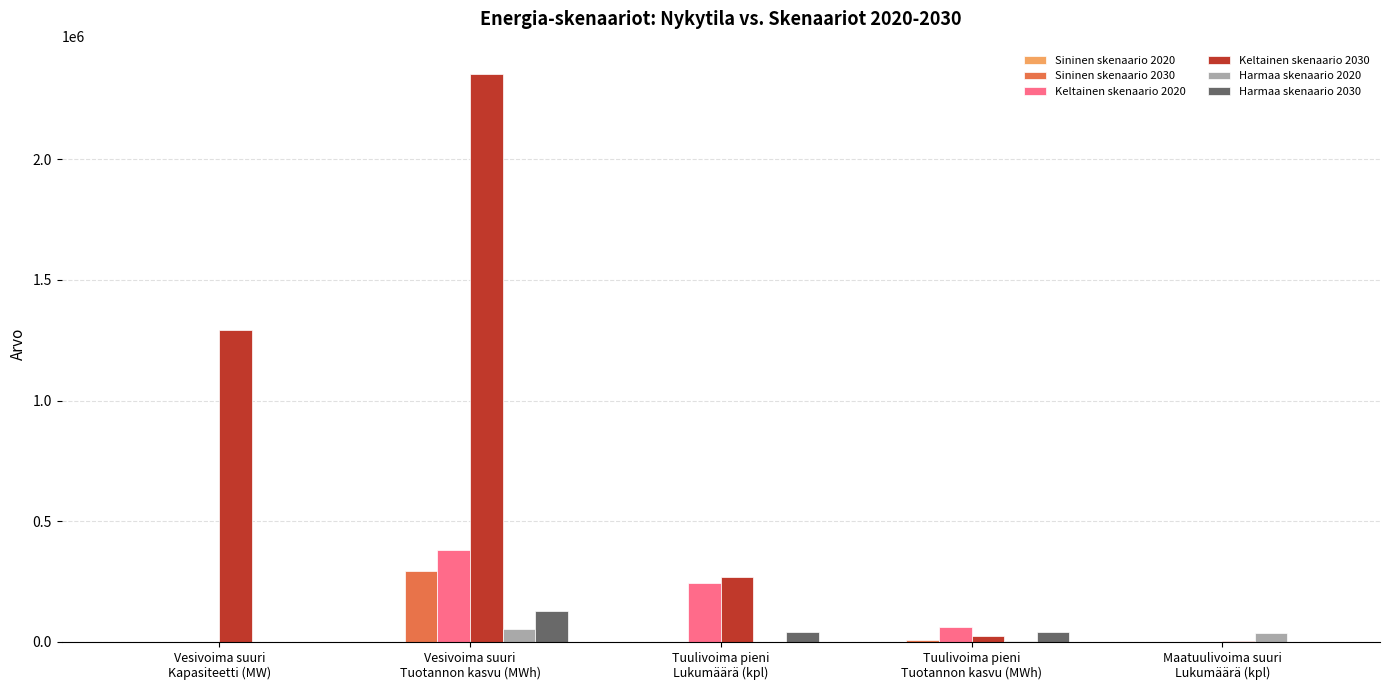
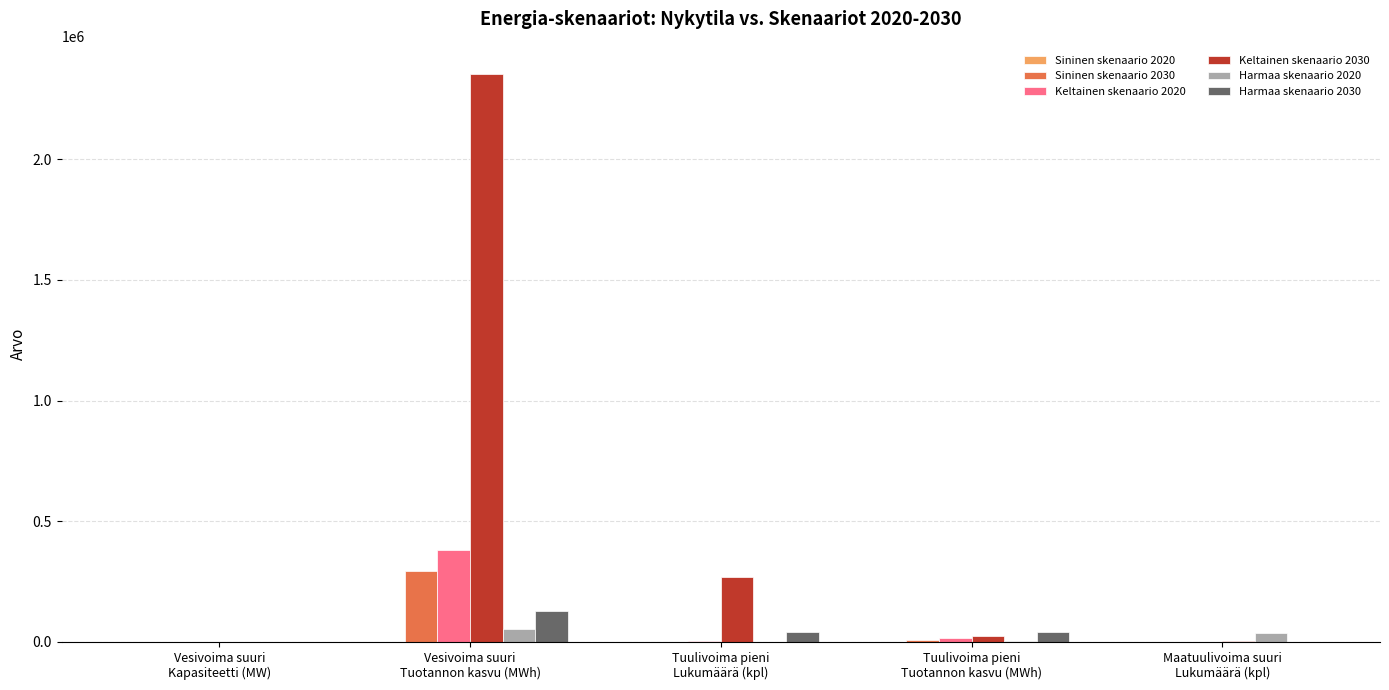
Keltainen skenaario 2030, Vesivoima suuri Kapasiteetti (MW): 1290000 -> 0
Keltainen skenaario 2020, Tuulivoima pieni Lukumäärä (kpl): 240000 -> 0
Keltainen skenaario 2020, Tuulivoima pieni Tuotannon kasvu (MWh): 60000 -> 20000
